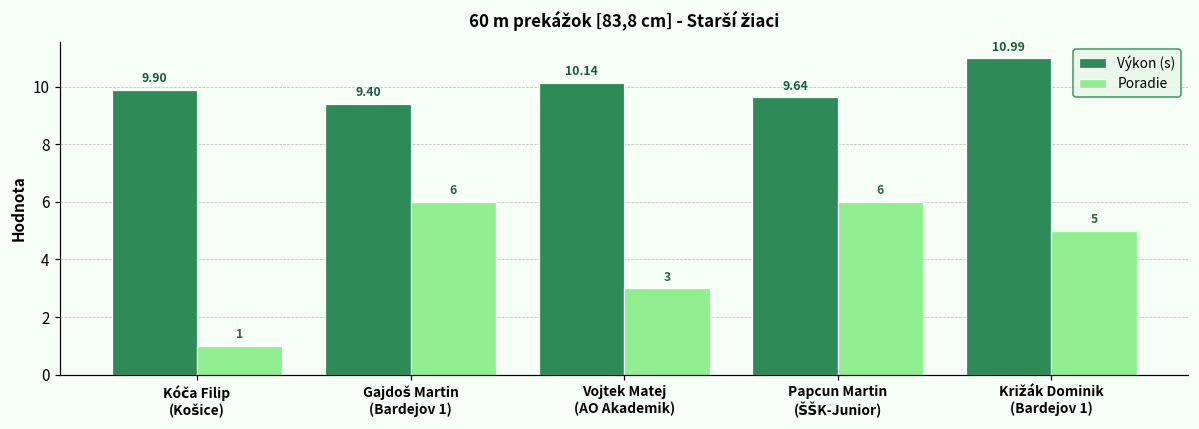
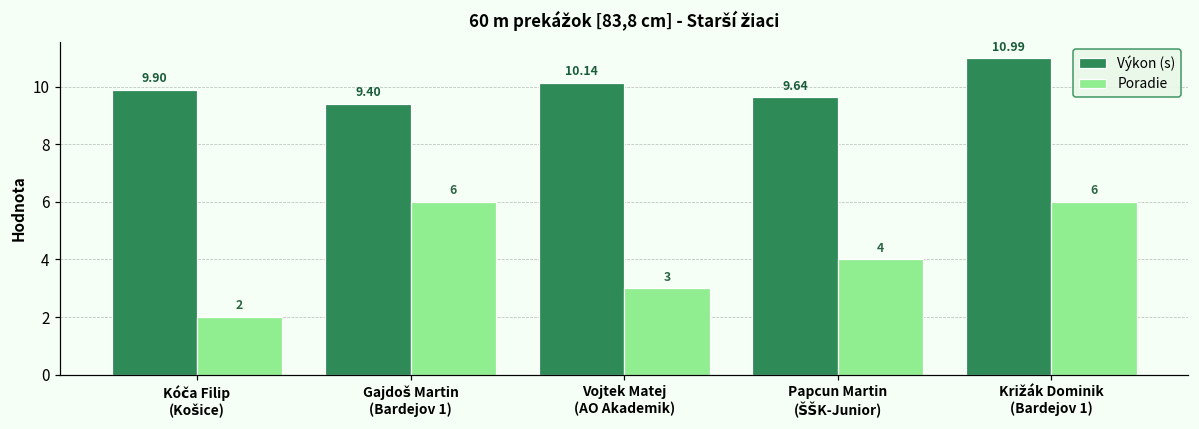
Poradie, Kóča Filip (Košice): 1 -> 2
Poradie, Papcun Martin (ŠŠK-Junior): 6 -> 4
Poradie, Križák Dominik (Bardejov 1): 5 -> 6
